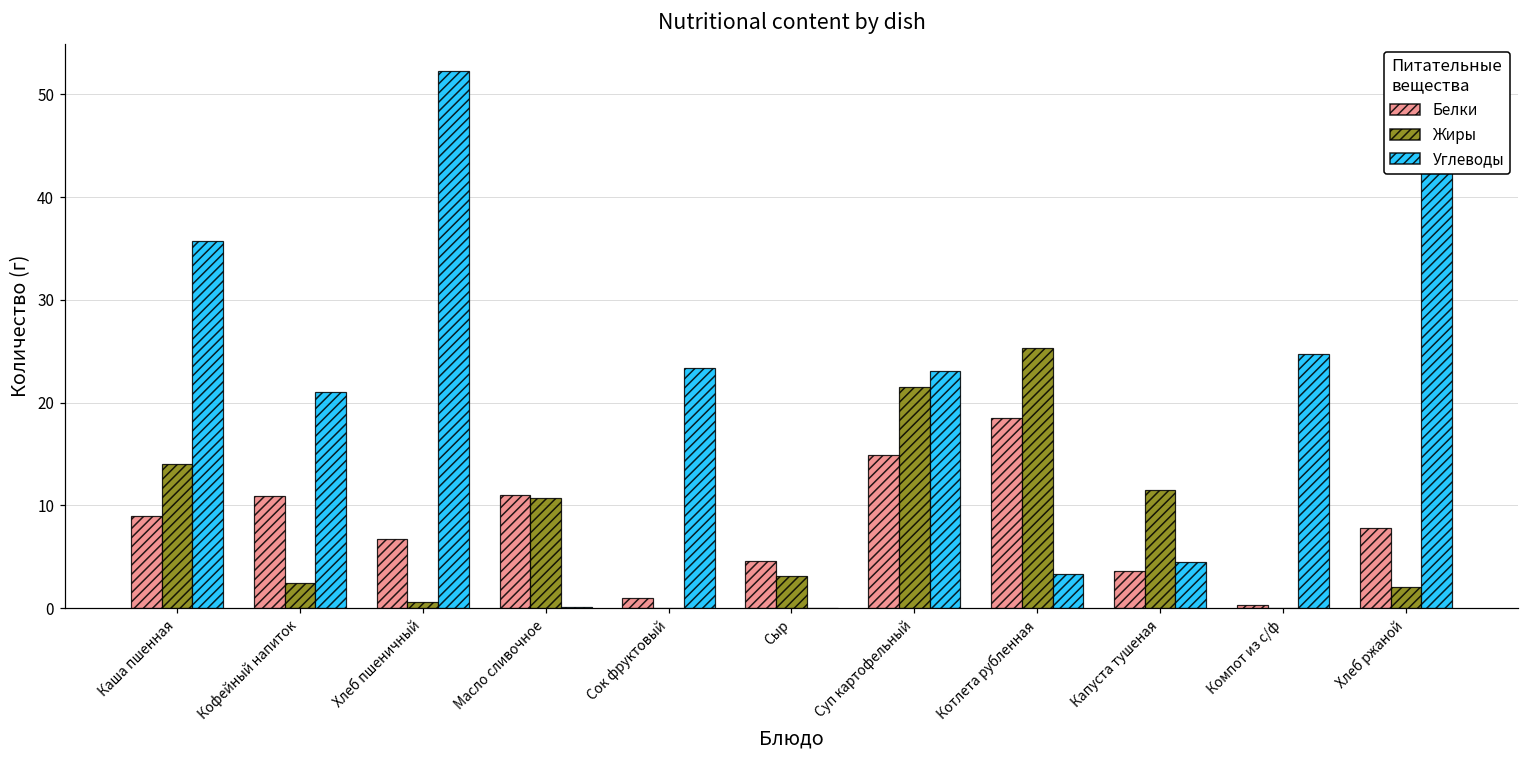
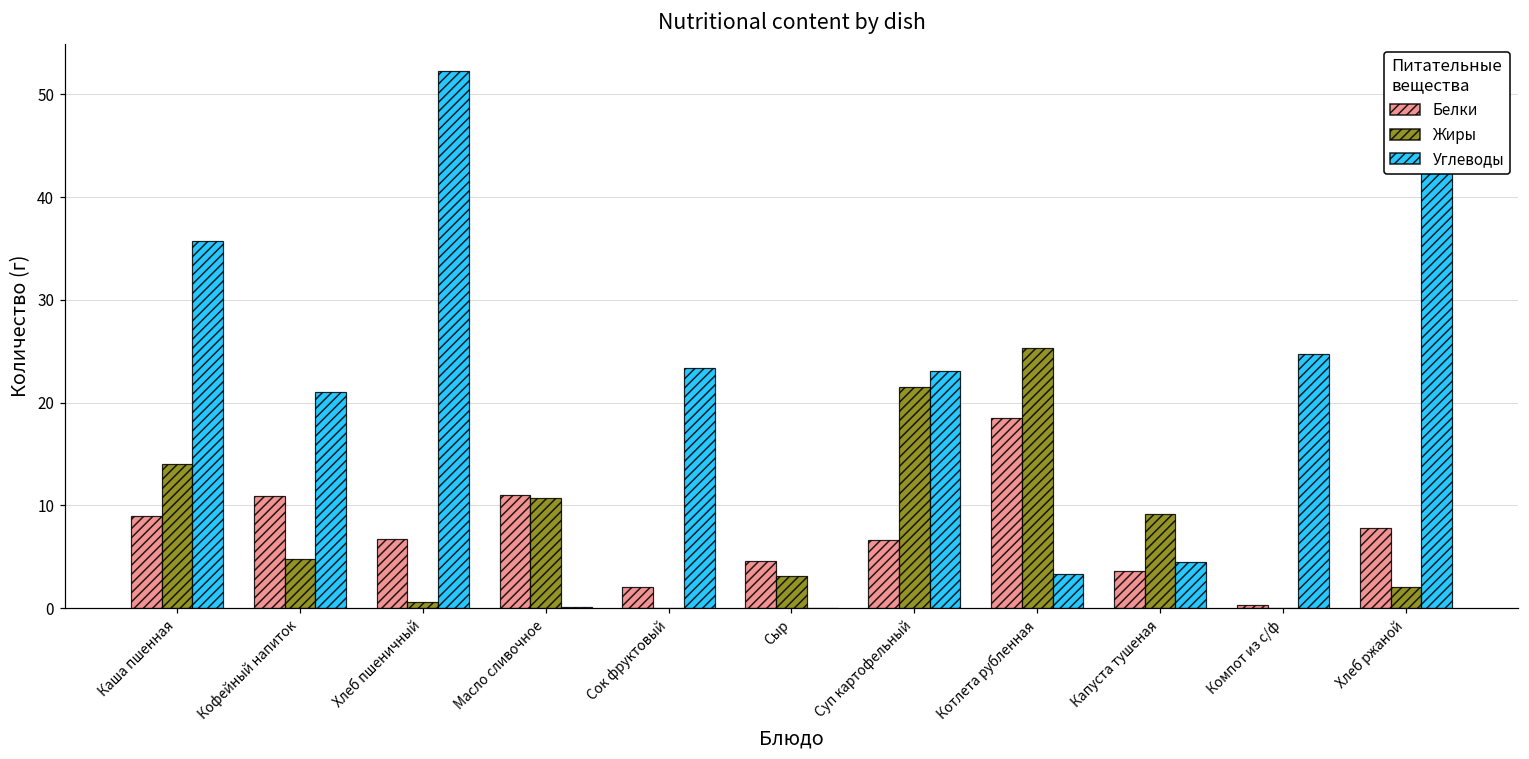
Жиры, Кофейный напиток: 2 -> 5
Белки, Сок фруктовый: 1 -> 2
Белки, Суп картофельный: 15 -> 7
Жиры, Капуста тушеная: 12 -> 9
